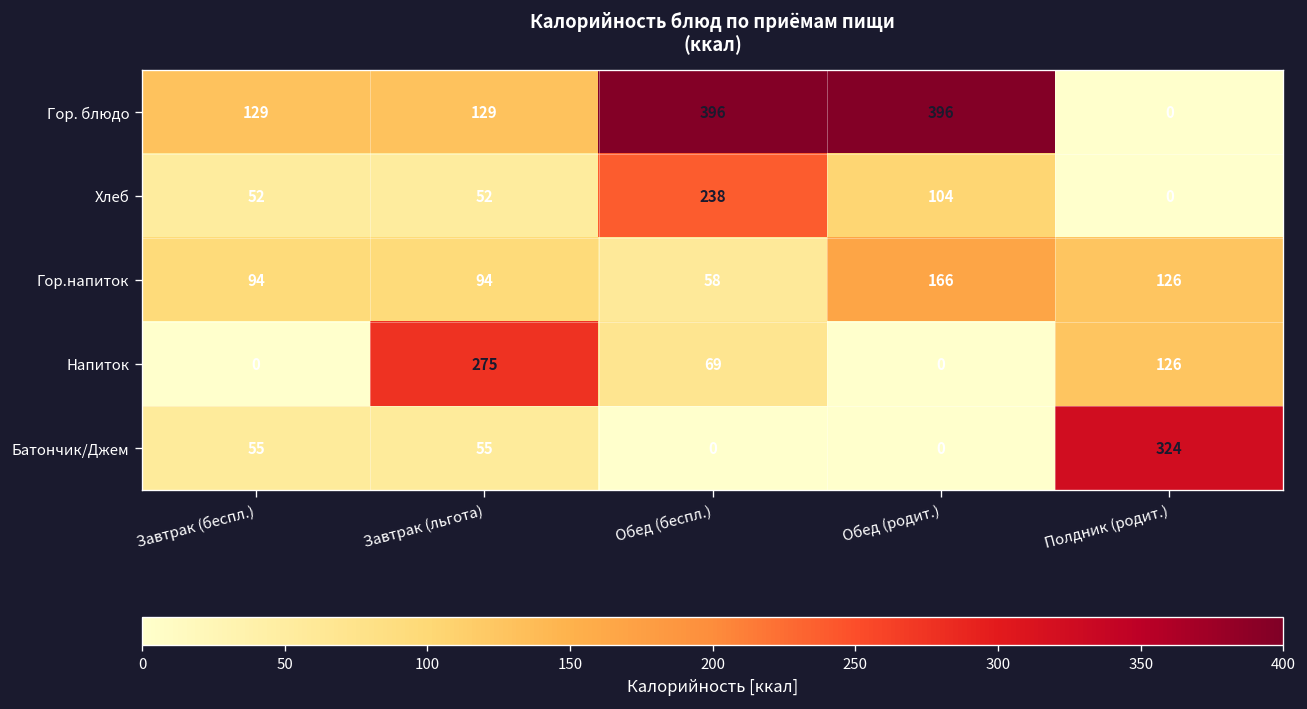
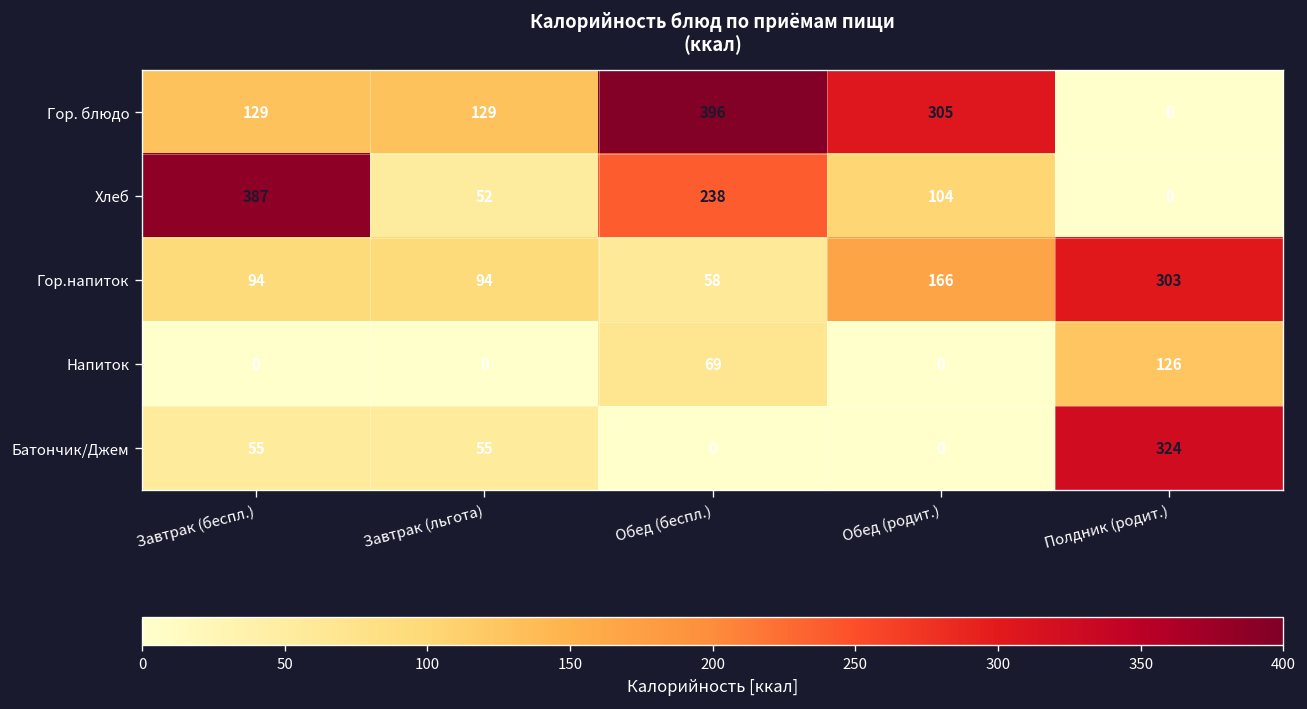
Гор. блюдо, Обед (родит.): 396 -> 305
Хлеб, Завтрак (беспл.): 52 -> 387
Гор.напиток, Полдник (родит.): 126 -> 303
Напиток, Завтрак (льгота): 275 -> 0
